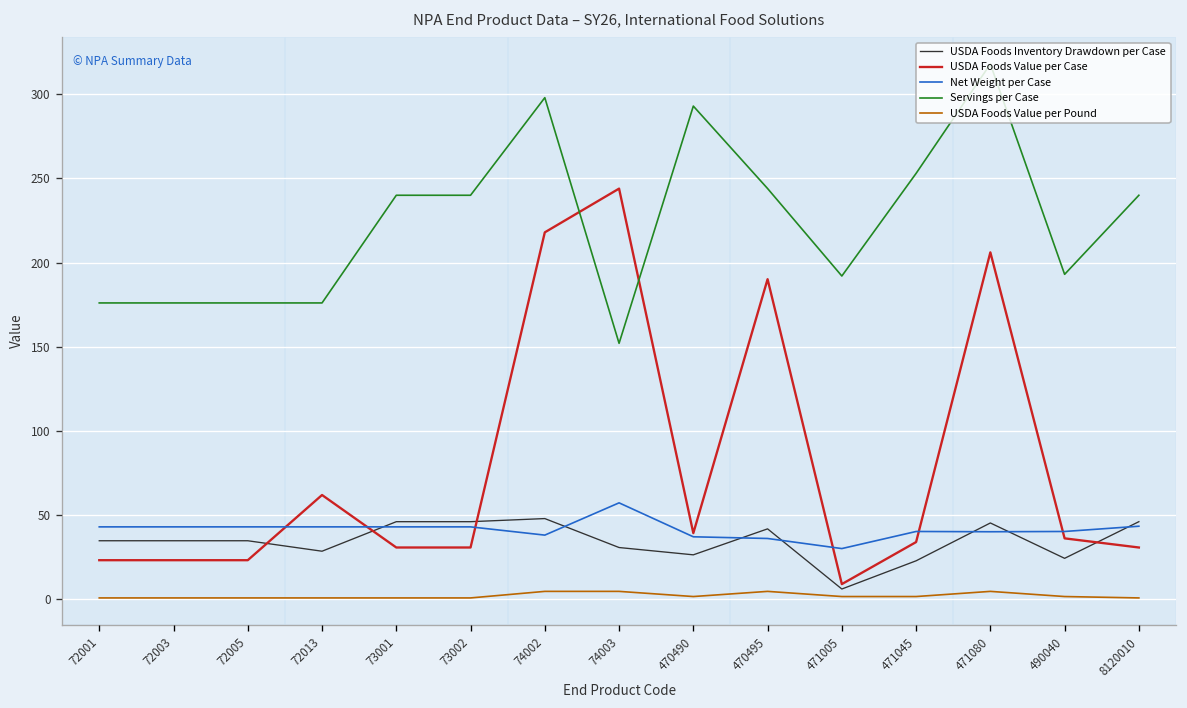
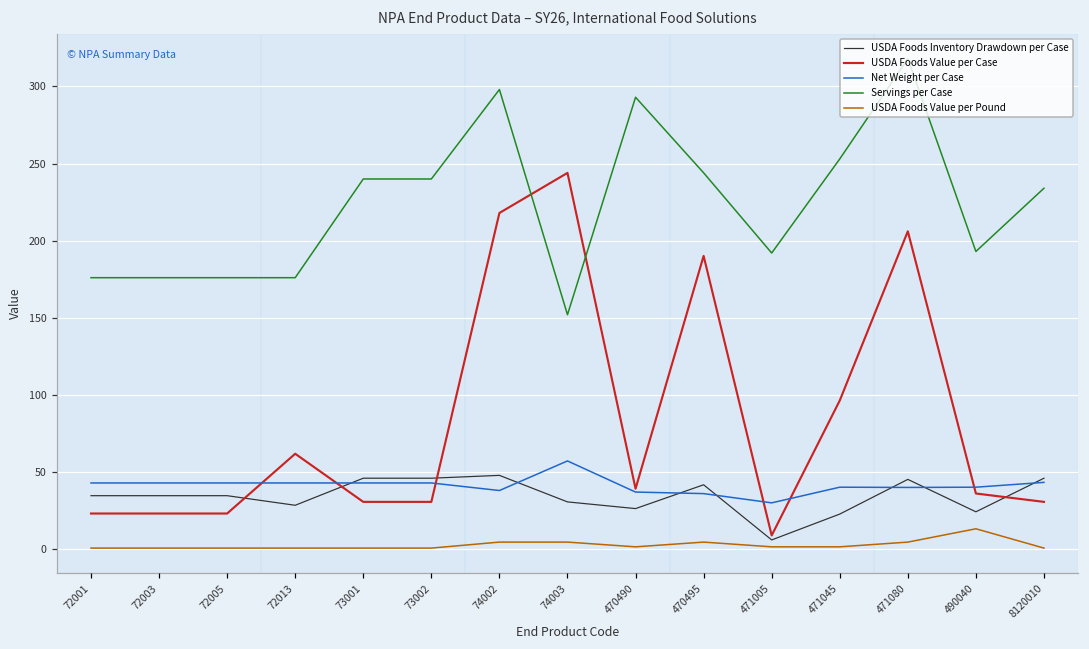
USDA Foods Value per Case, 471045: 34 -> 96
USDA Foods Value per Pound, 490040: 1 -> 13
Servings per Case, 8120010: 240 -> 234
